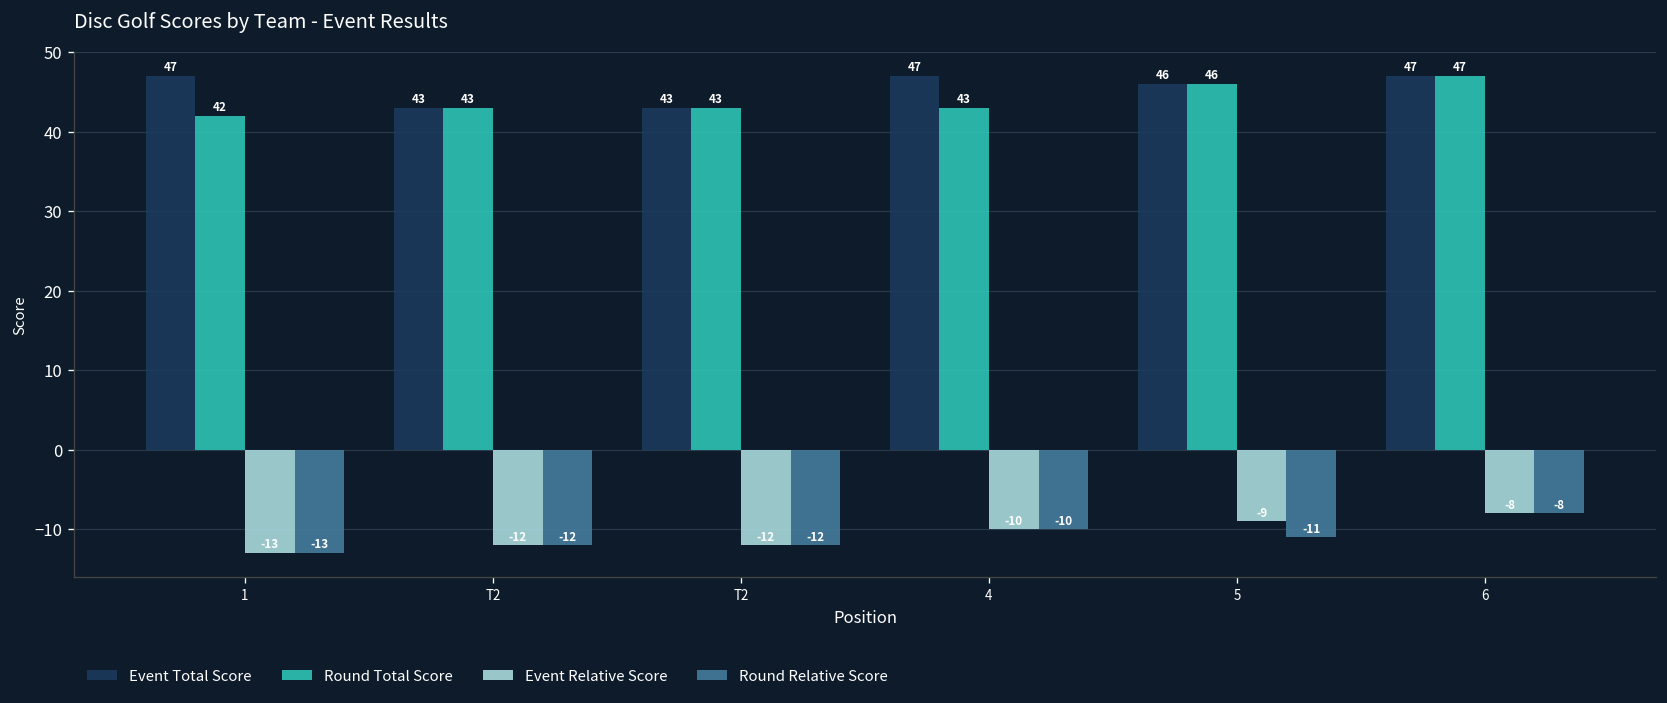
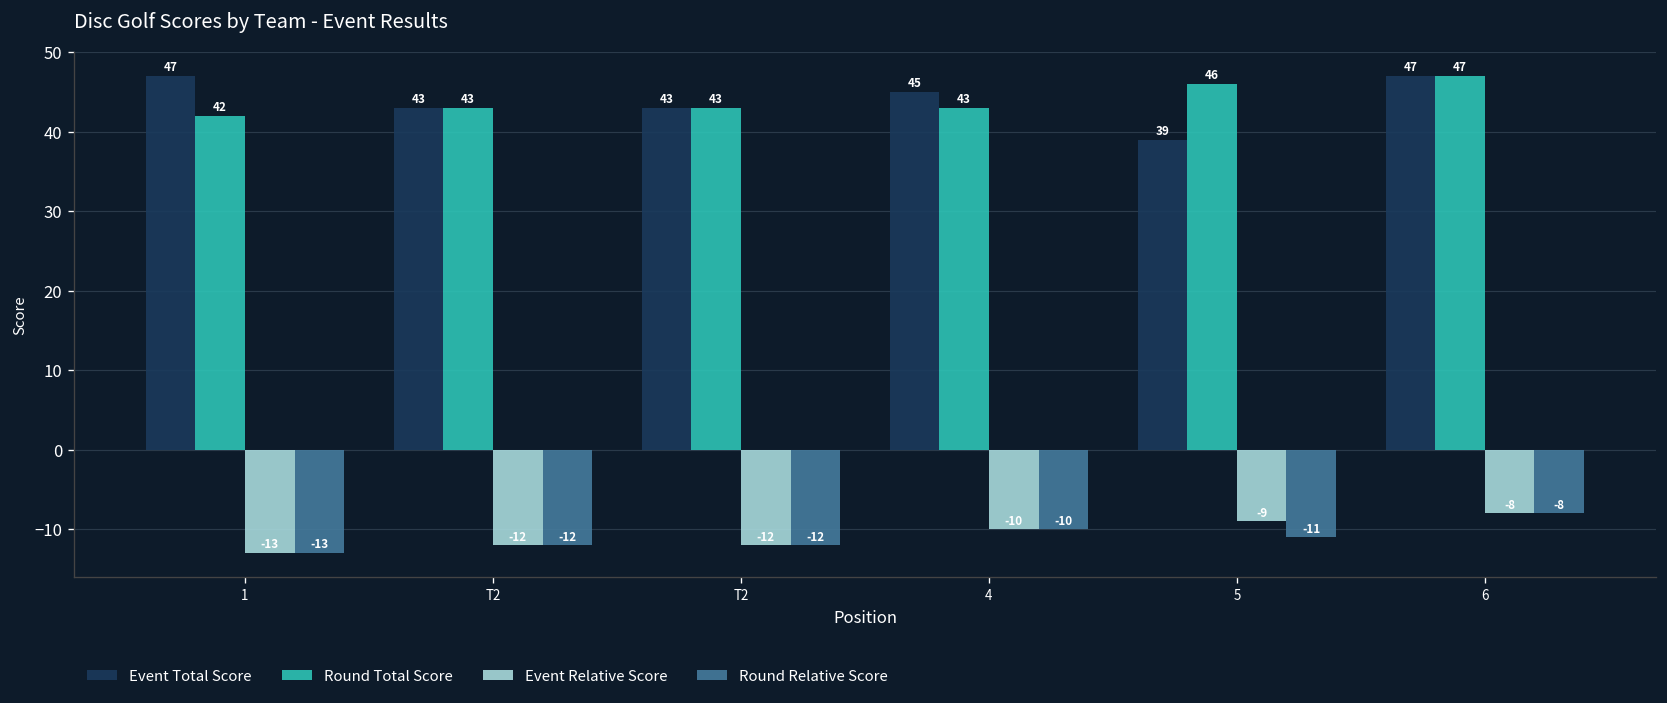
Event Total Score, 4: 47 -> 45
Event Total Score, 5: 46 -> 39
